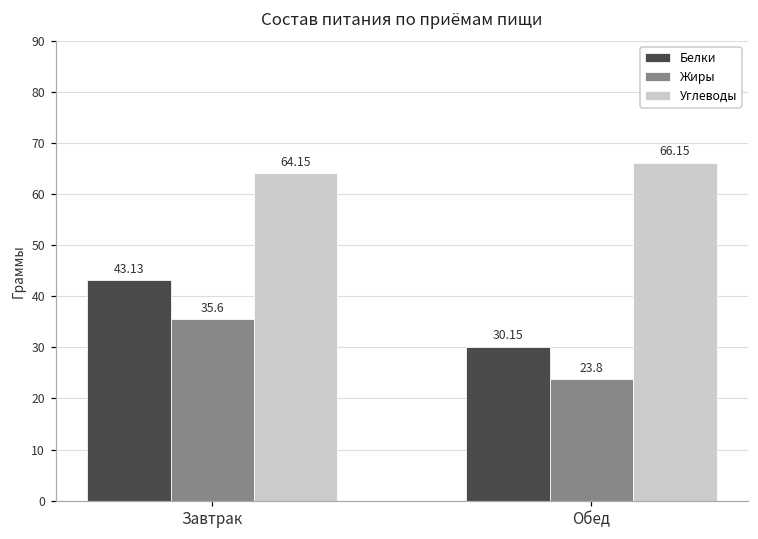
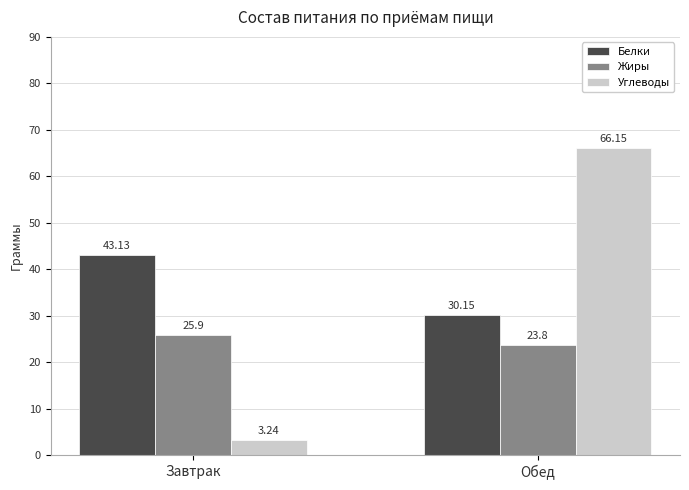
Жиры, Завтрак: 35.6 -> 25.9
Углеводы, Завтрак: 64.15 -> 3.24
